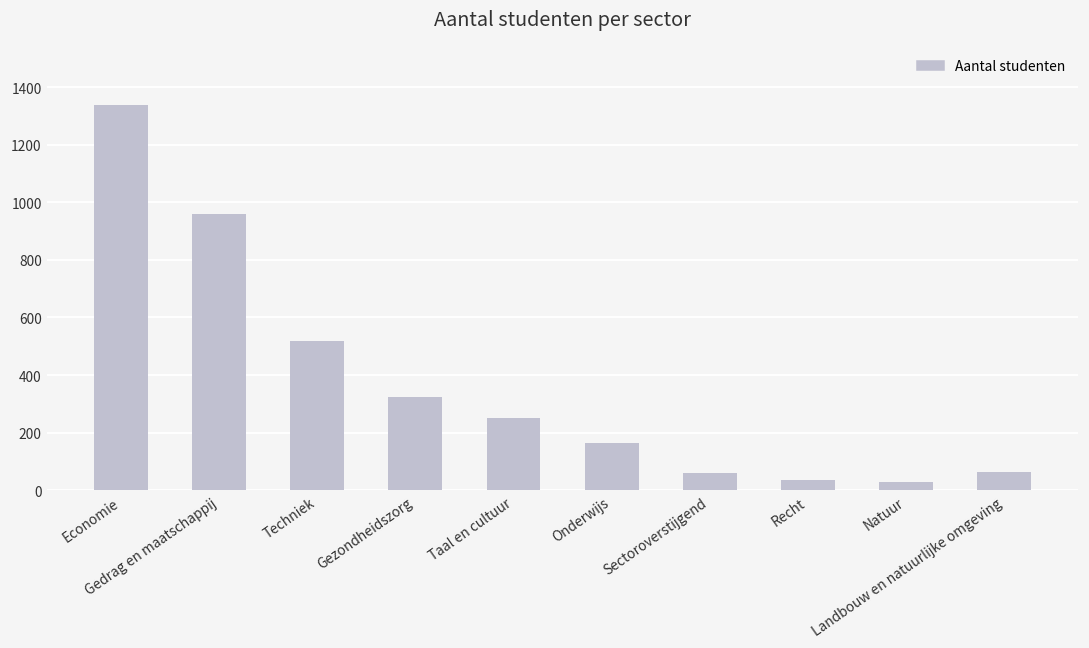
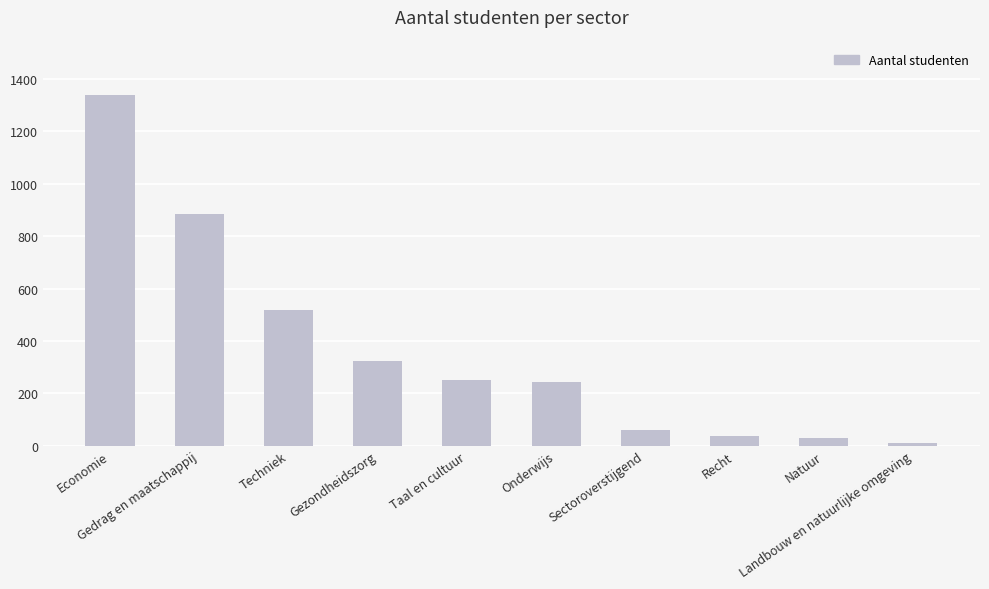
Gedrag en maatschappij: 960 -> 890
Onderwijs: 170 -> 240
Landbouw en natuurlijke omgeving: 60 -> 10
